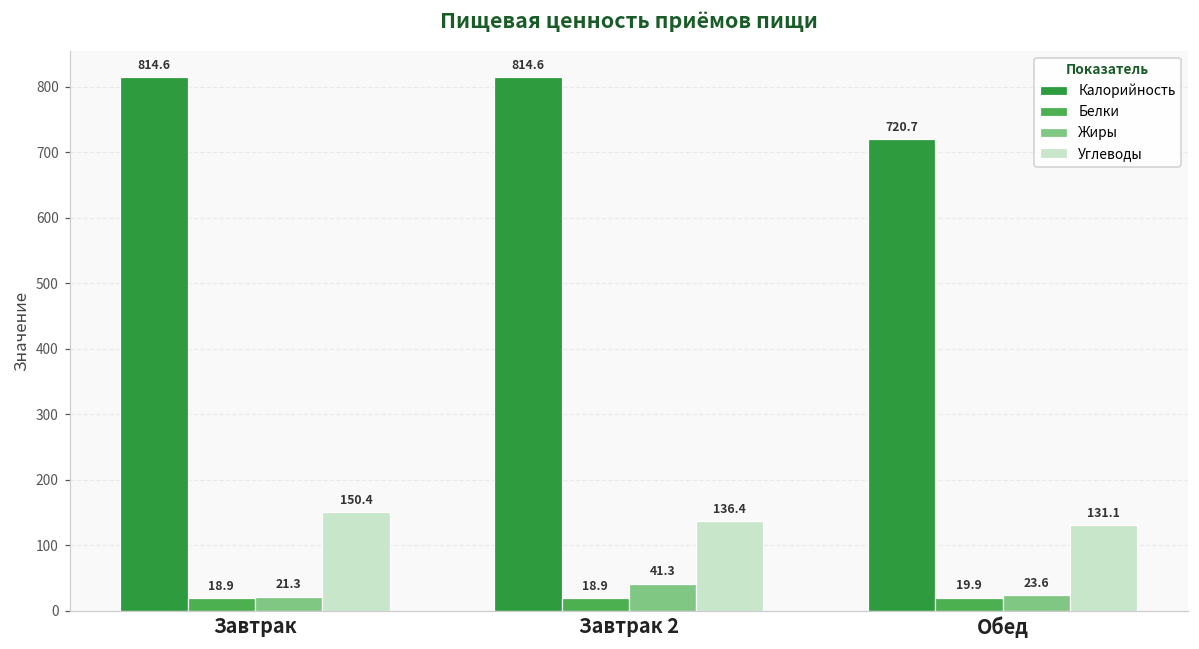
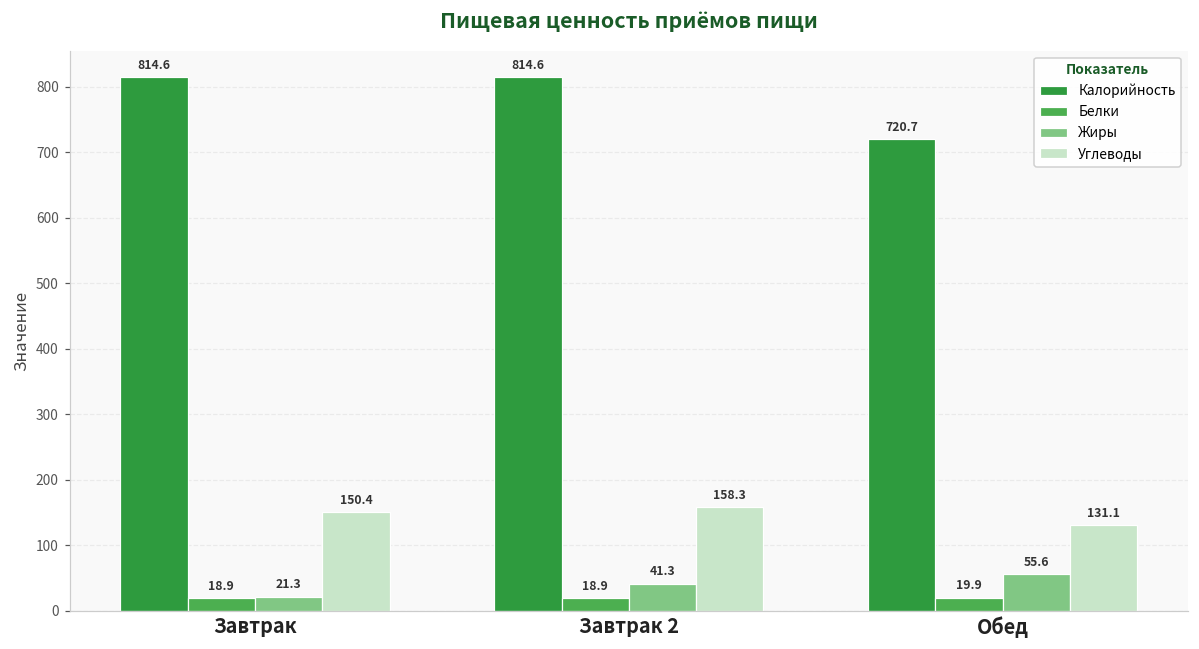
Углеводы, Завтрак 2: 136.4 -> 158.3
Жиры, Обед: 23.6 -> 55.6
